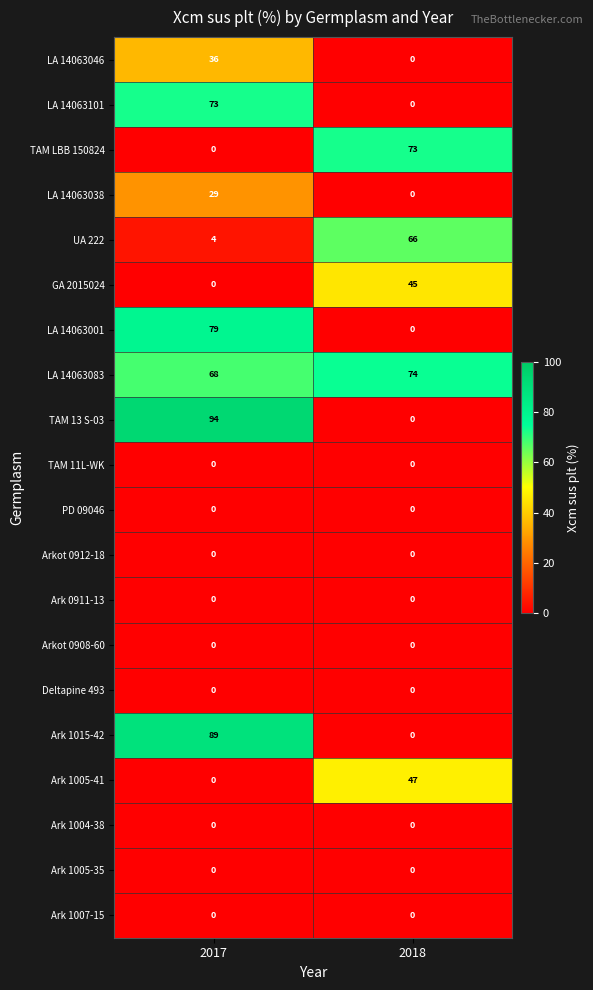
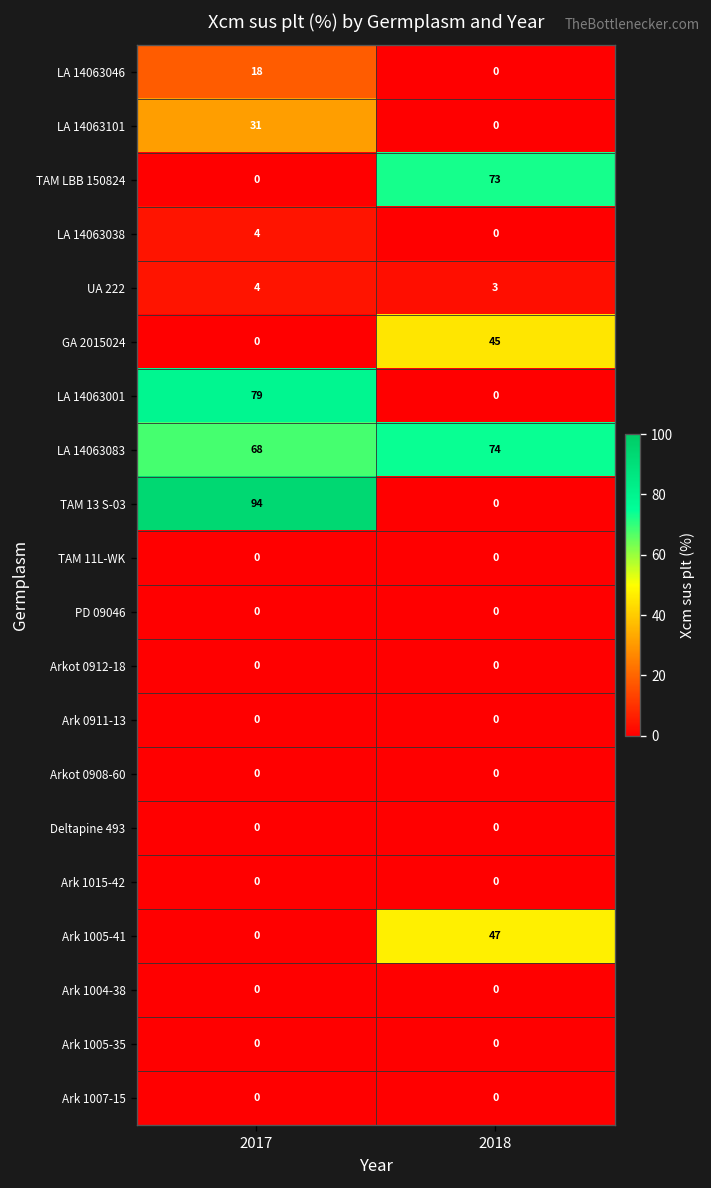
LA 14063046, 2017: 36 -> 18
LA 14063101, 2017: 73 -> 31
LA 14063038, 2017: 29 -> 4
UA 222, 2018: 66 -> 3
Ark 1015-42, 2017: 89 -> 0
